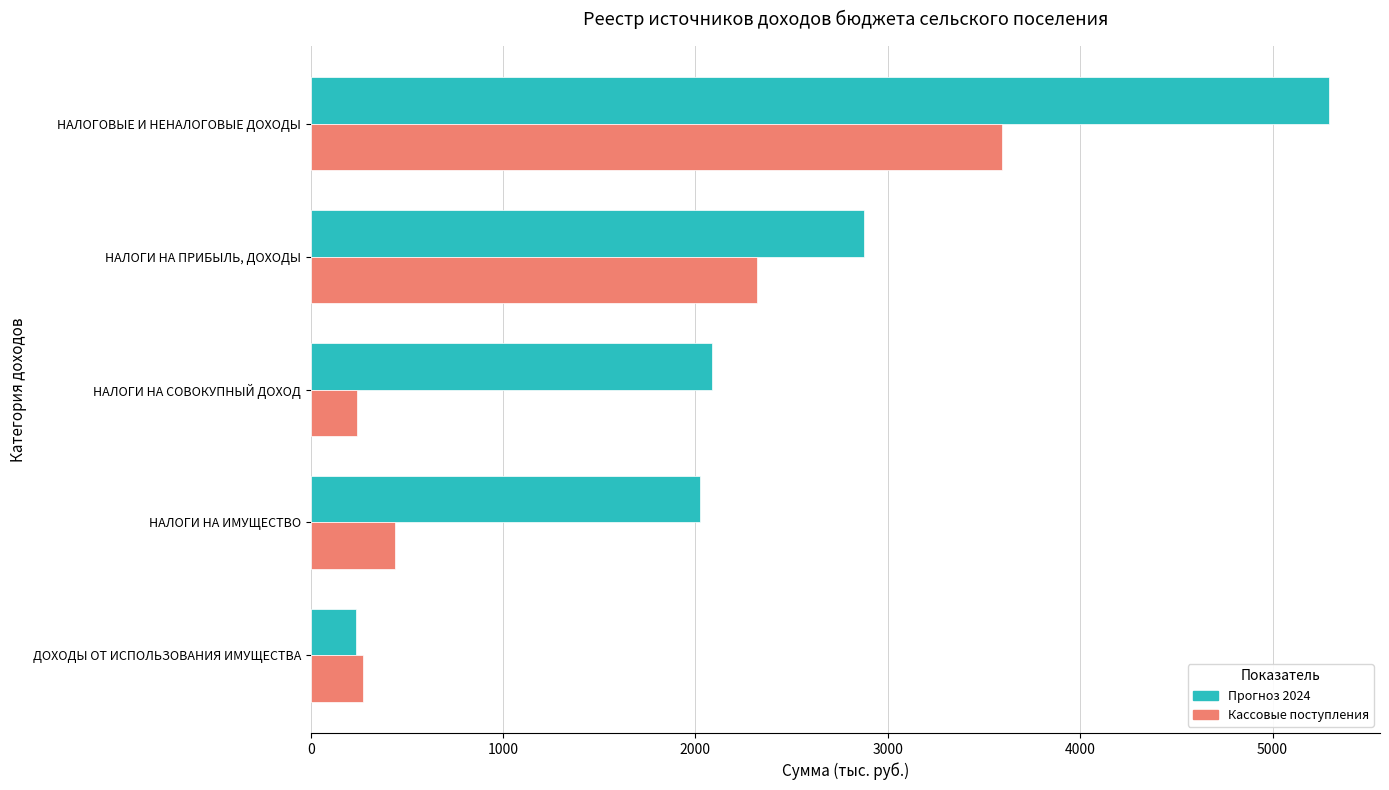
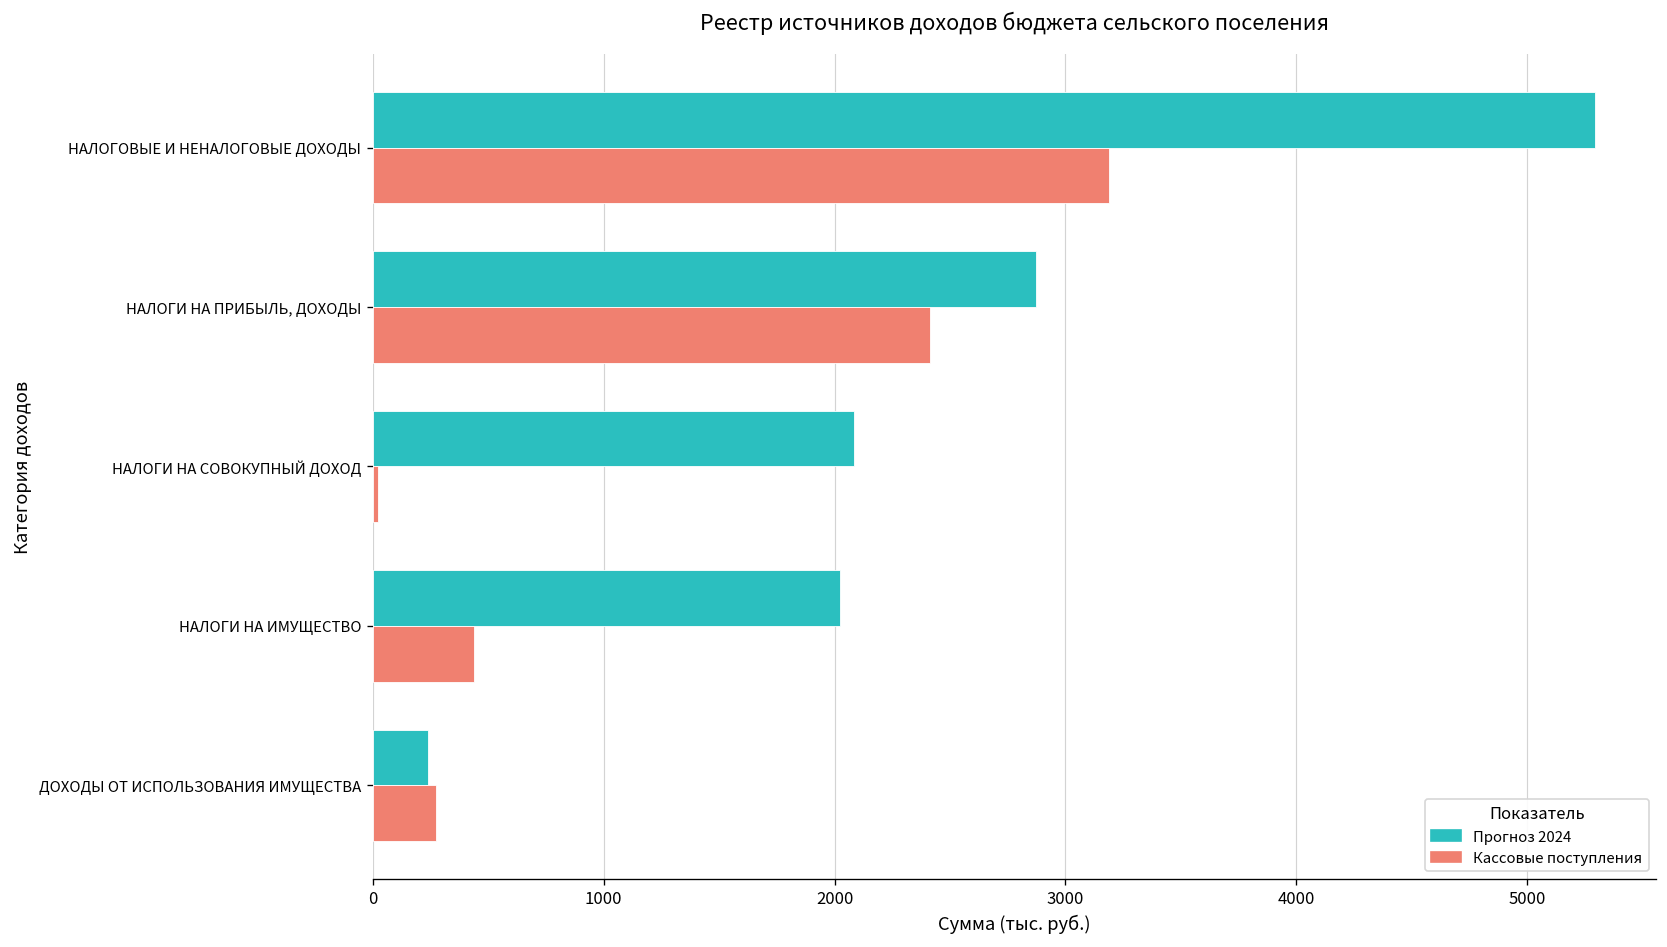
Кассовые поступления, НАЛОГОВЫЕ И НЕНАЛОГОВЫЕ ДОХОДЫ: 3590 -> 3190
Кассовые поступления, НАЛОГИ НА ПРИБЫЛЬ, ДОХОДЫ: 2320 -> 2410
Кассовые поступления, НАЛОГИ НА СОВОКУПНЫЙ ДОХОД: 240 -> 20
